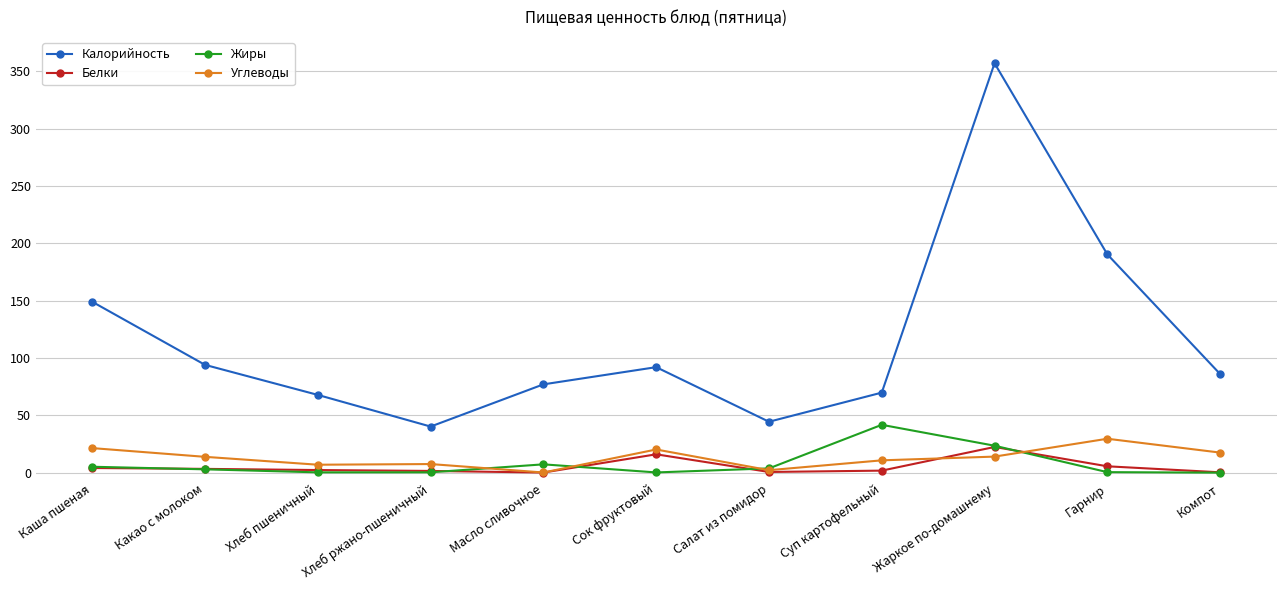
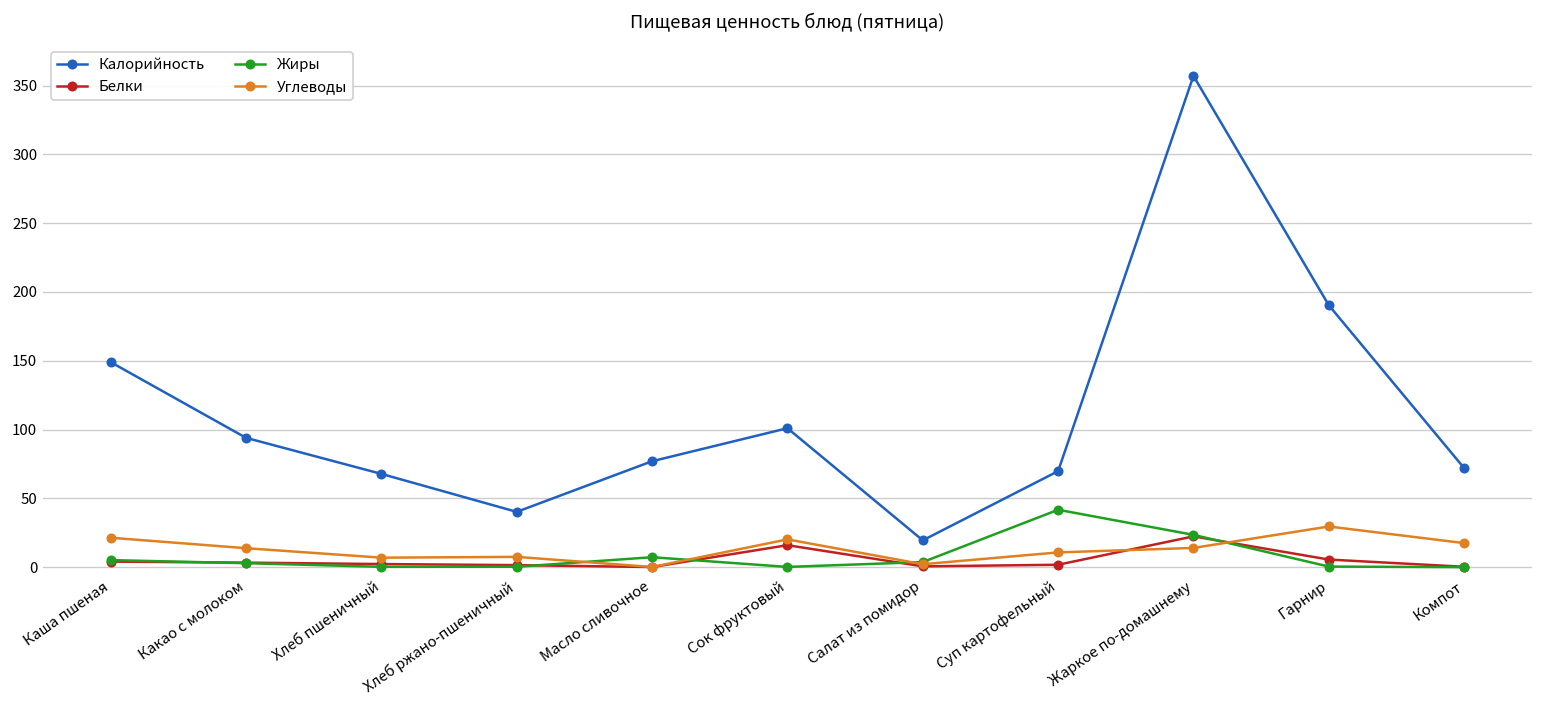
Калорийность, Сок фруктовый: 92 -> 101
Калорийность, Салат из помидор: 44 -> 20
Калорийность, Компот: 86 -> 72
